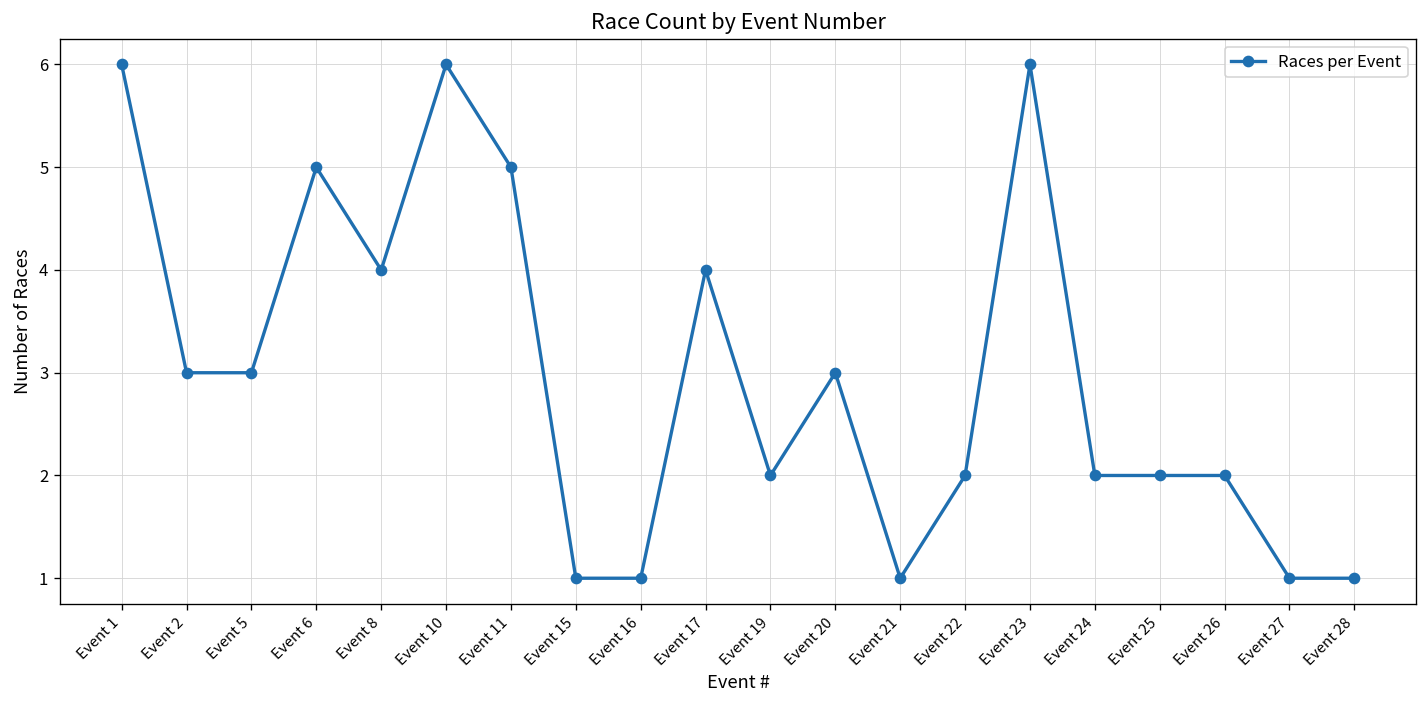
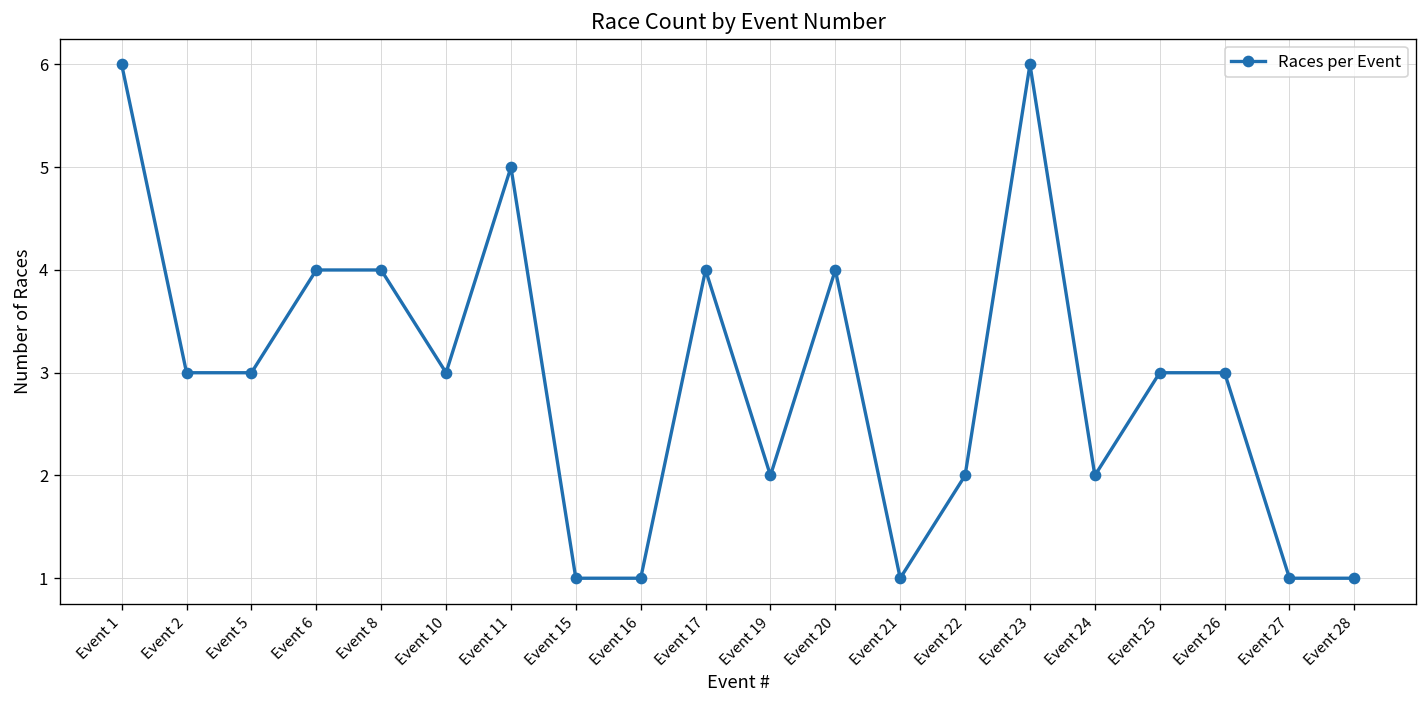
Event 6: 5 -> 4
Event 10: 6 -> 3
Event 20: 3 -> 4
Event 25: 2 -> 3
Event 26: 2 -> 3
